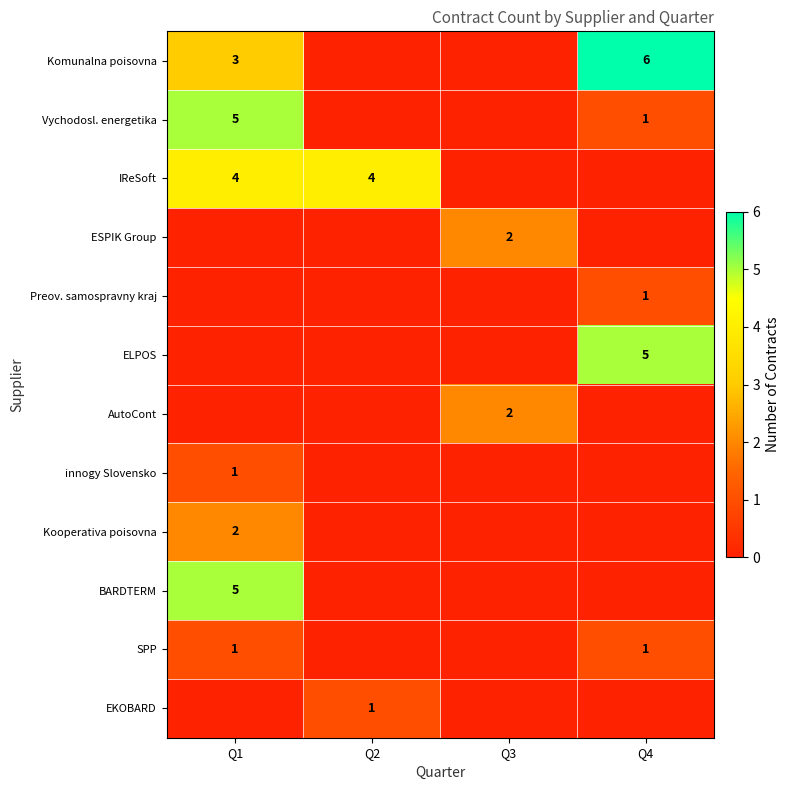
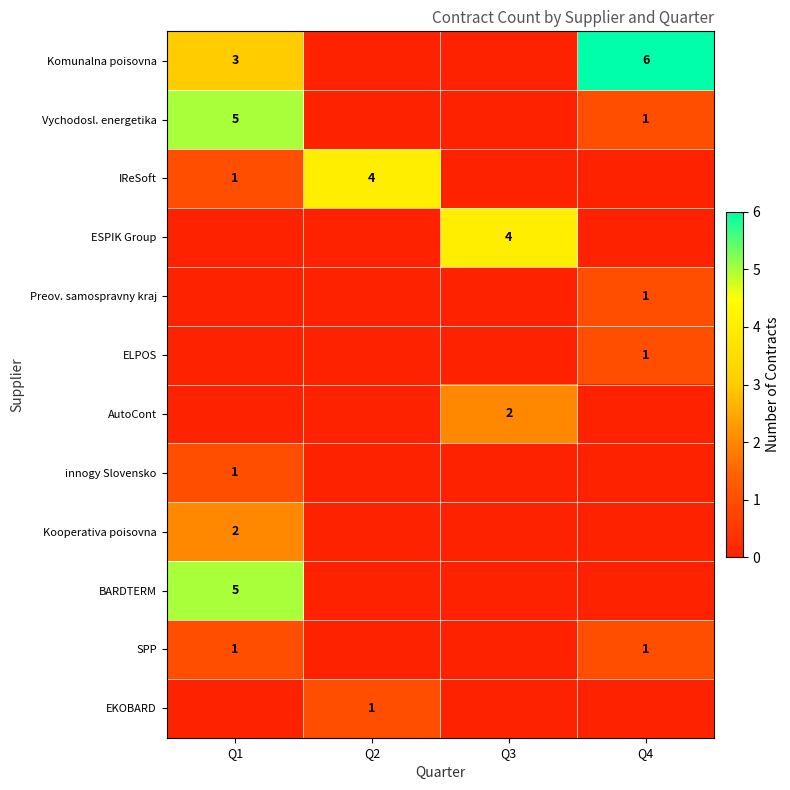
IReSoft, Q1: 4 -> 1
ESPIK Group, Q3: 2 -> 4
ELPOS, Q4: 5 -> 1
